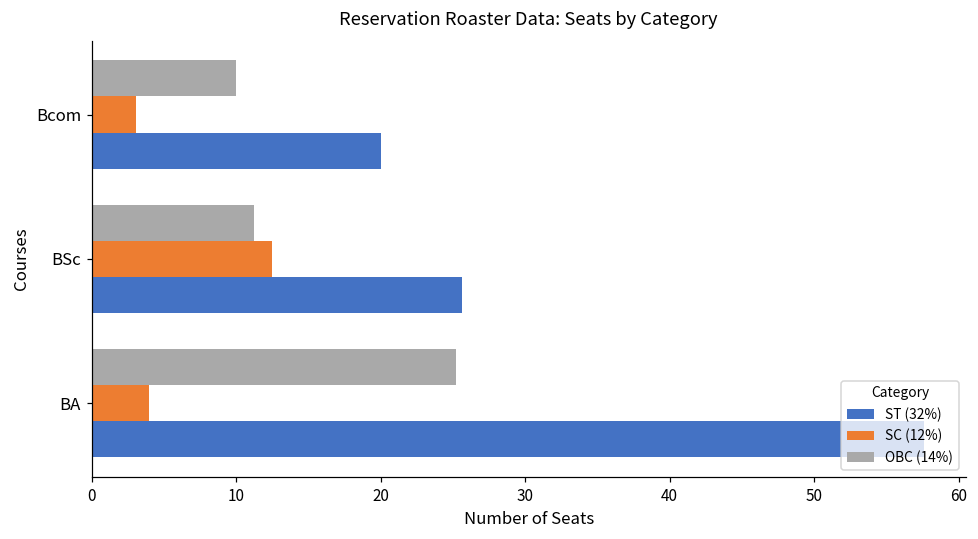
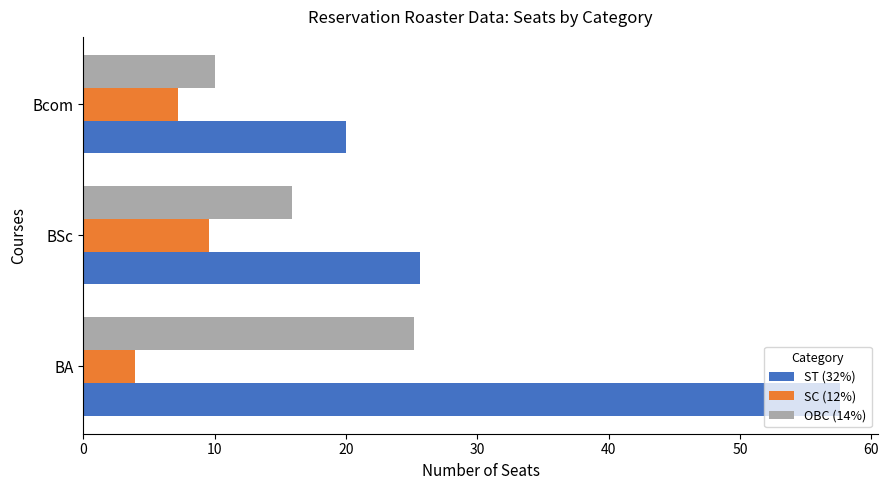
SC (12%), Bcom: 3.1 -> 7.2
OBC (14%), BSc: 11.2 -> 15.9
SC (12%), BSc: 12.5 -> 9.6
